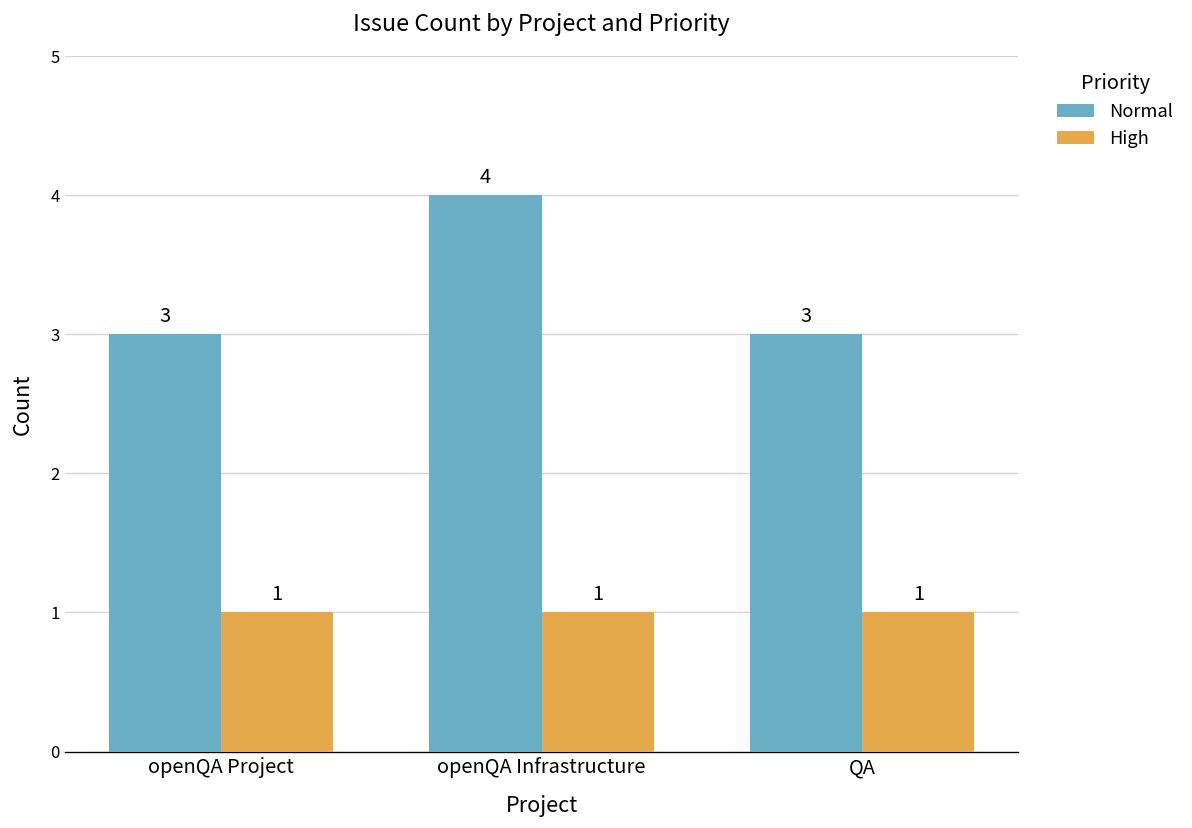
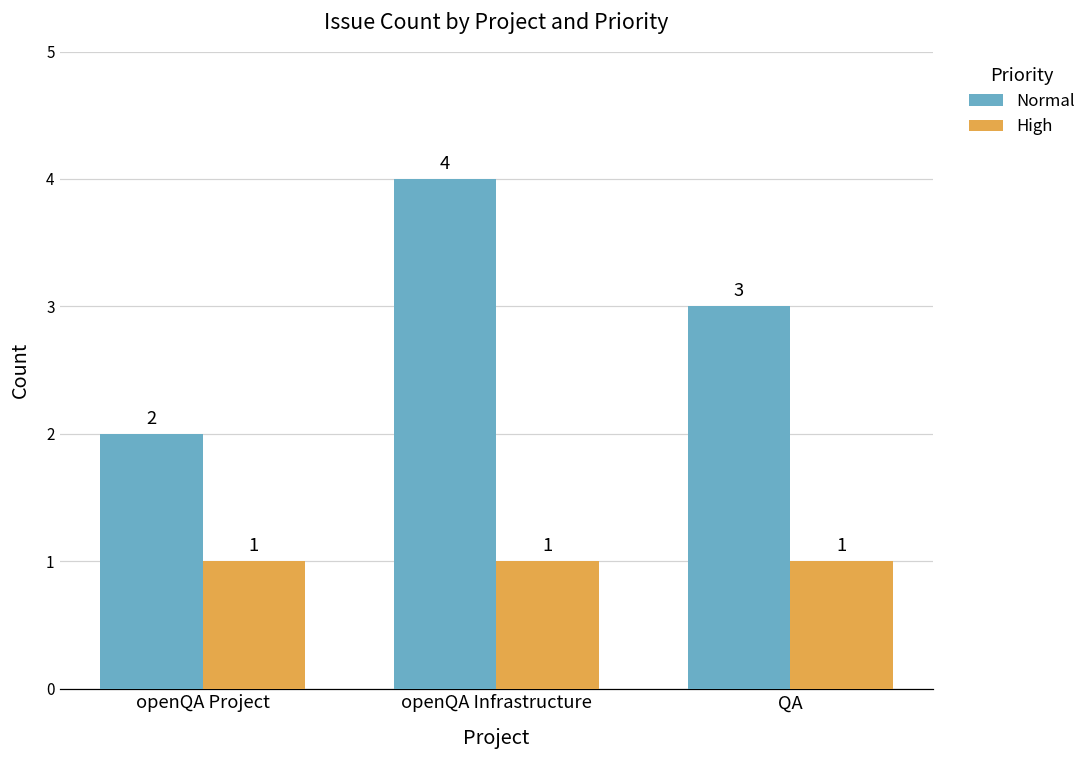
Normal, openQA Project: 3 -> 2
